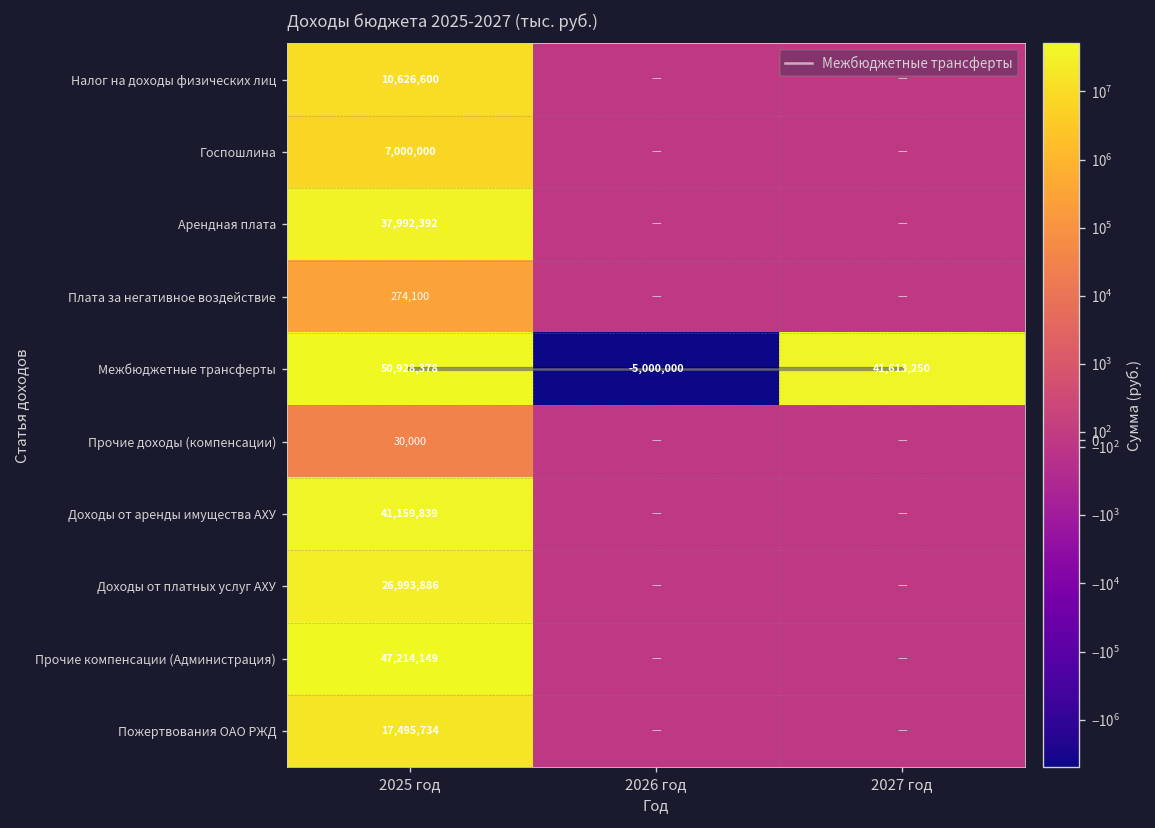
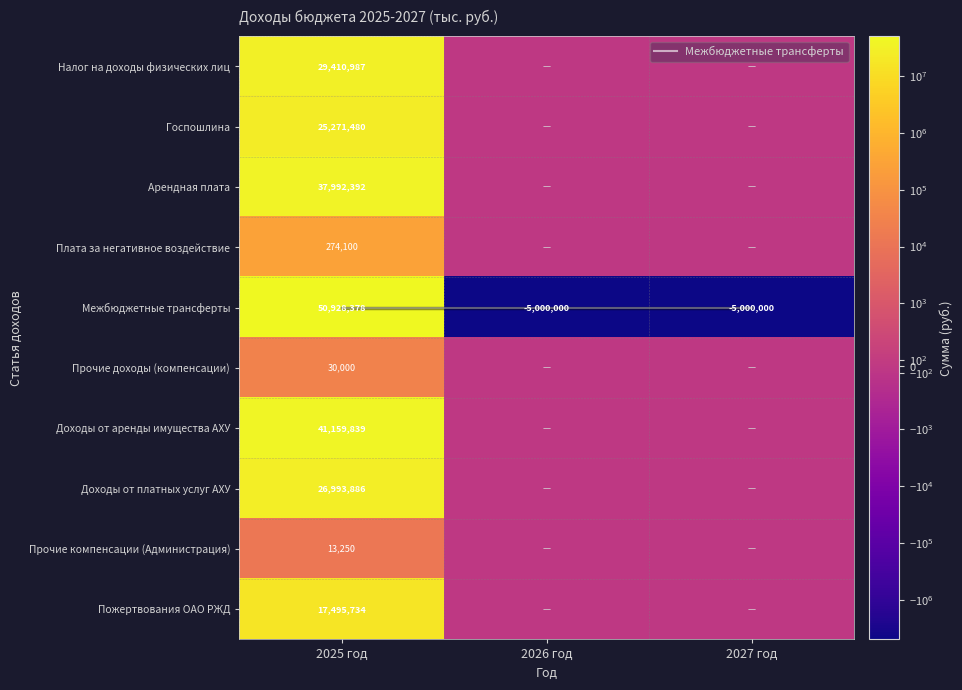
Налог на доходы физических лиц, 2025 год: 10,626,600 -> 29,410,987
Госпошлина, 2025 год: 7,000,000 -> 25,271,480
Межбюджетные трансферты, 2027 год: 41,613,250 -> -5,000,000
Прочие компенсации (Администрация), 2025 год: 47,214,149 -> 13,250
